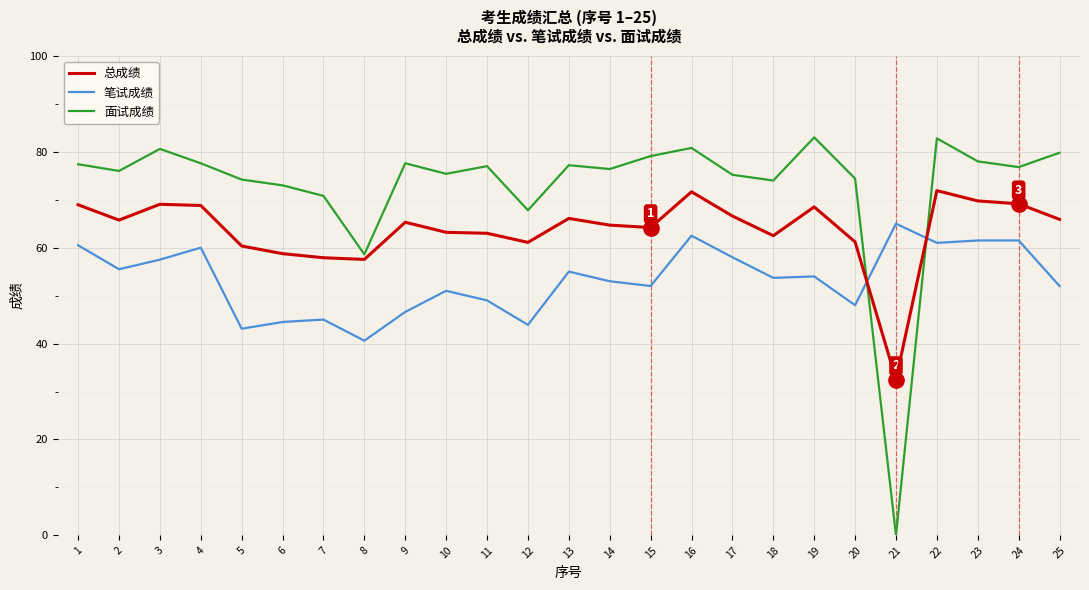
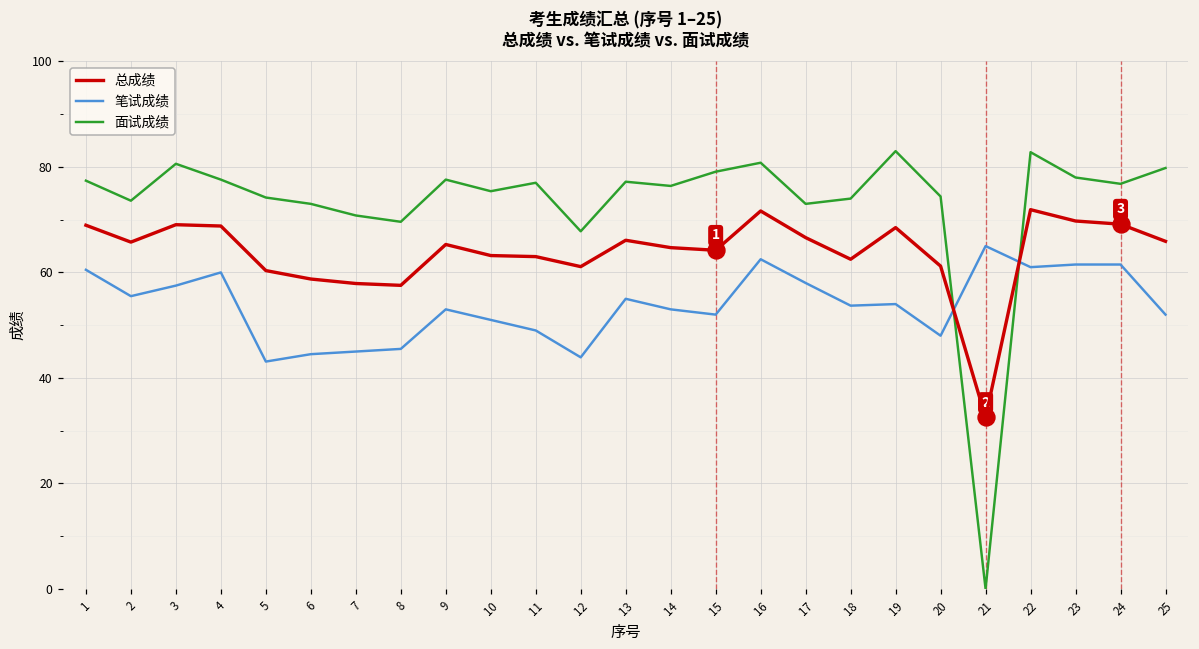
面试成绩, 2: 76 -> 74
笔试成绩, 8: 41 -> 46
面试成绩, 8: 59 -> 70
笔试成绩, 9: 47 -> 53
面试成绩, 17: 75 -> 73
